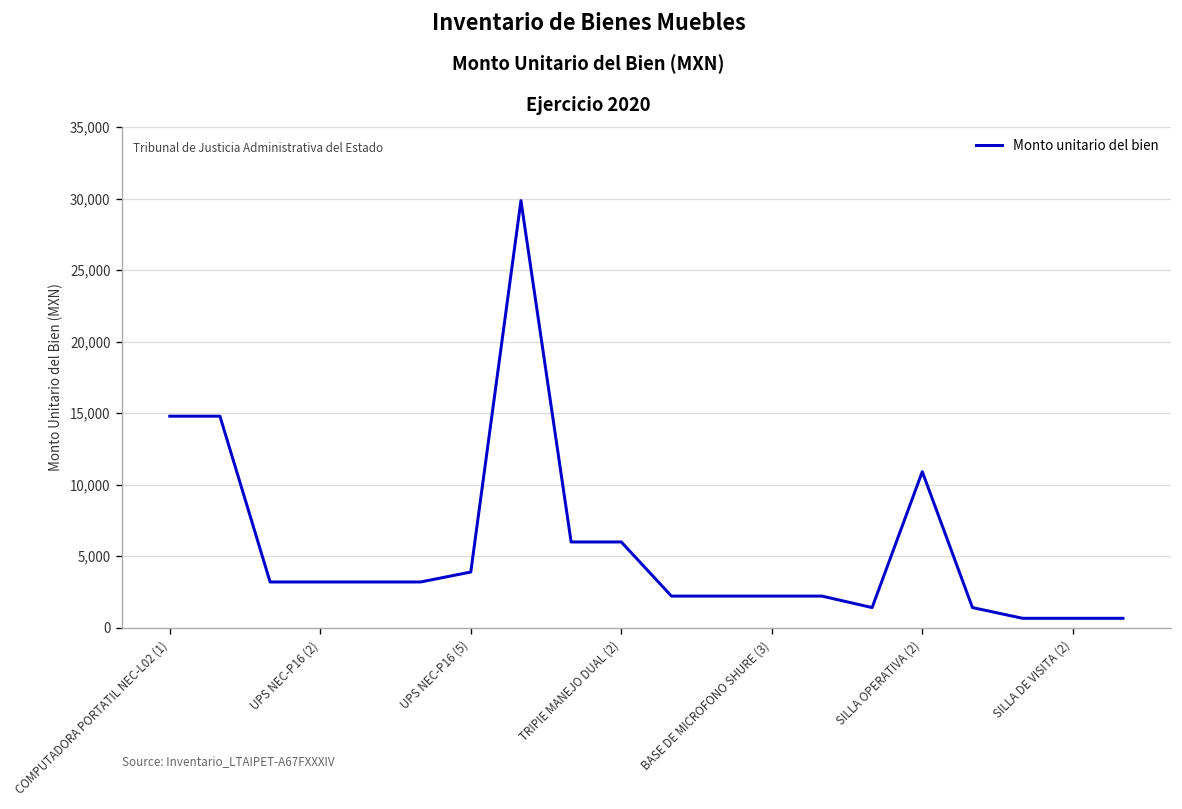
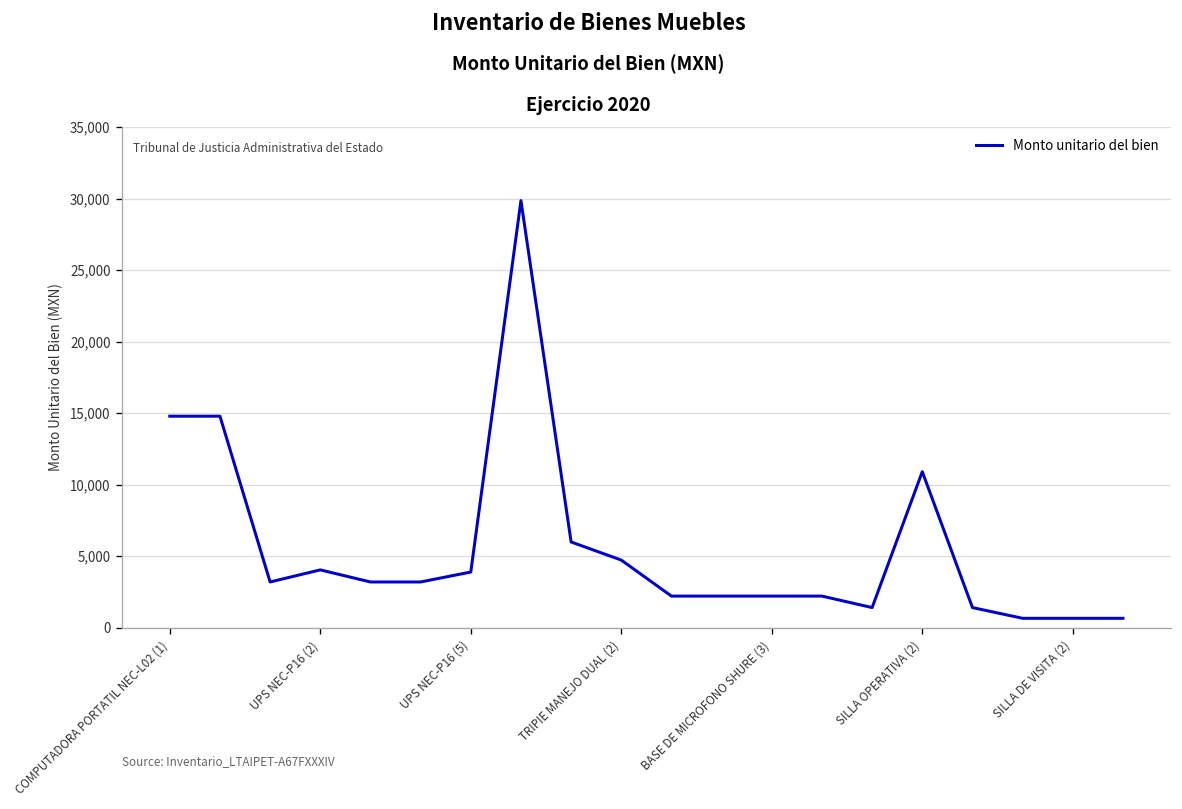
UPS NEC-P16 (2): 3,200 -> 4,000
TRIPIE MANEJO DUAL (2): 6,000 -> 4,700
